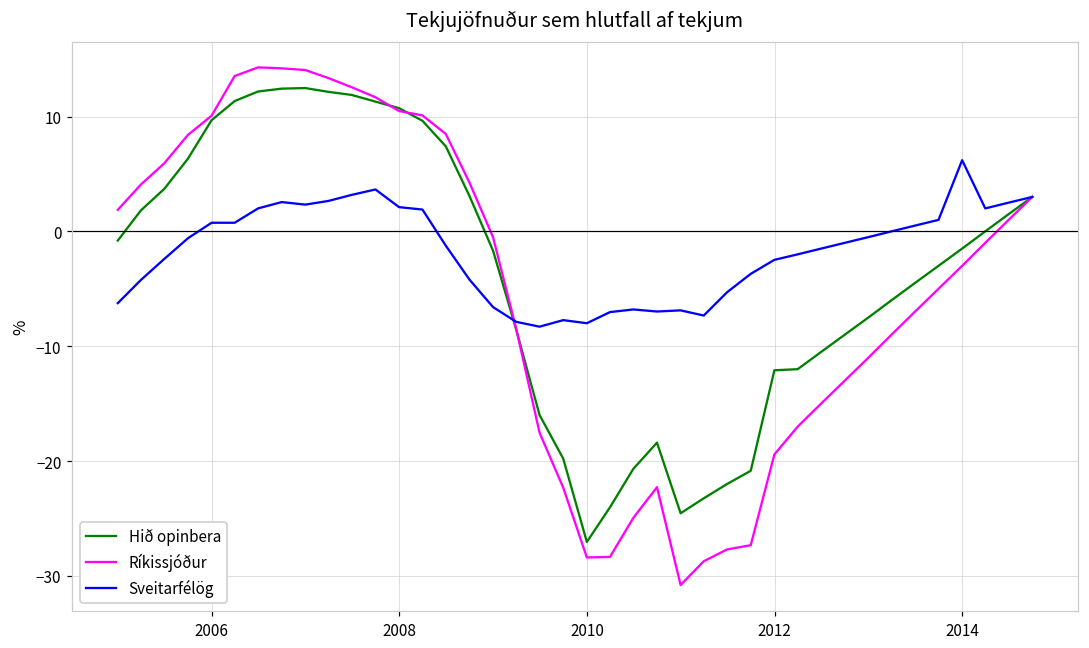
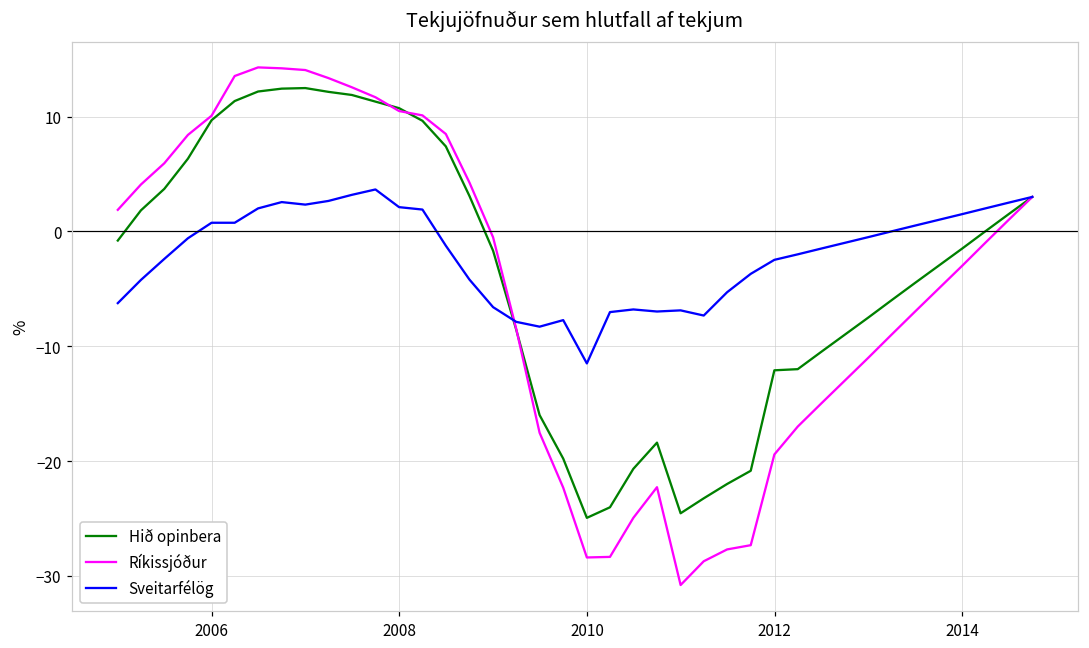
Hið opinbera, 2010: -27.1 -> -25.0
Sveitarfélög, 2010: -8.0 -> -11.5
Sveitarfélög, 2014: 6.2 -> 1.5
